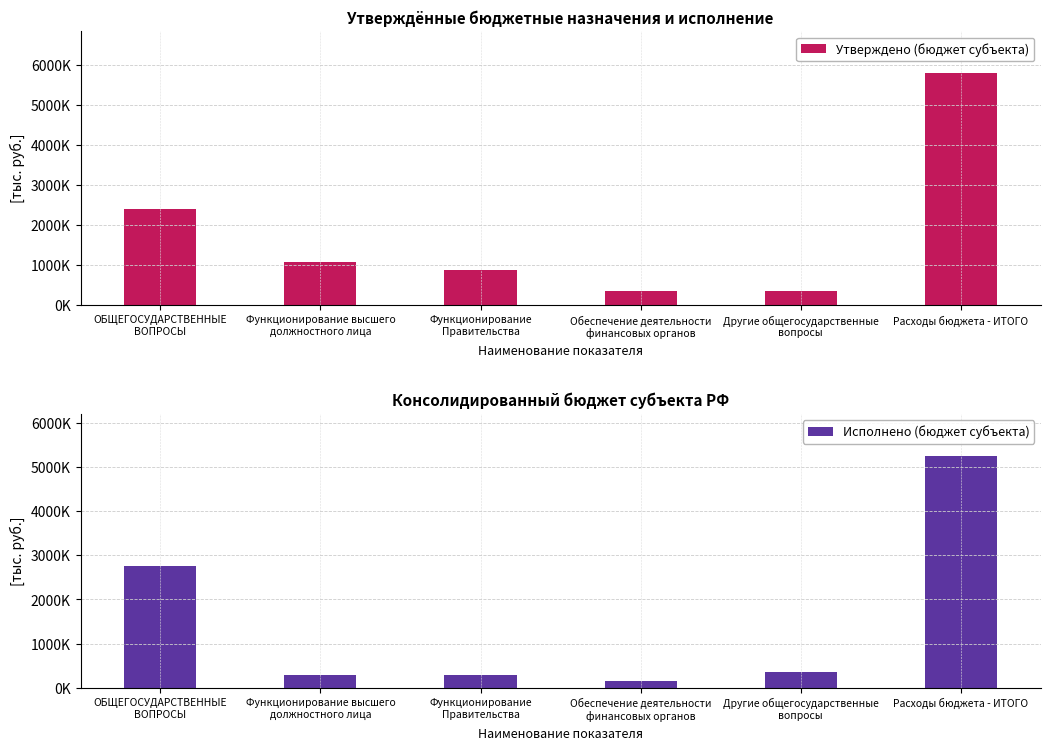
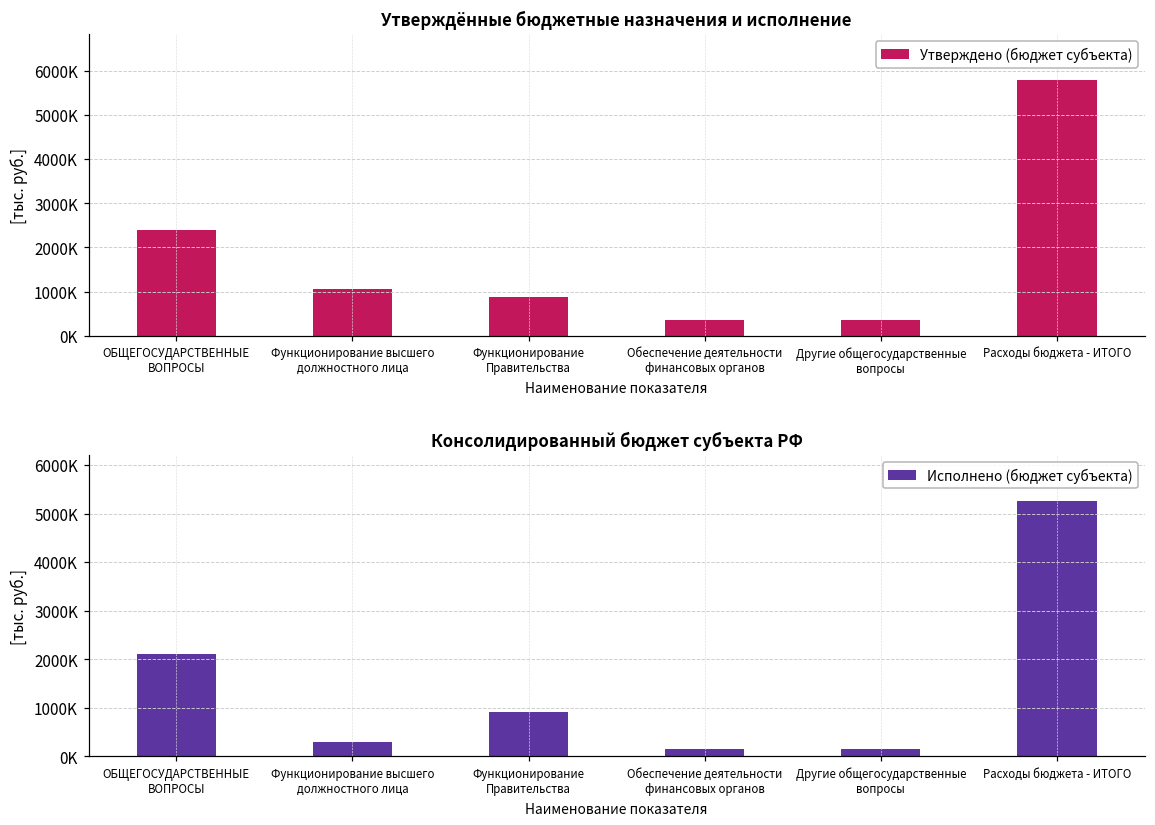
Консолидированный бюджет субъекта РФ, ОБЩЕГОСУДАРСТВЕННЫЕ ВОПРОСЫ: 2800000 -> 2100000
Консолидированный бюджет субъекта РФ, Функционирование Правительства: 300000 -> 900000
Консолидированный бюджет субъекта РФ, Другие общегосударственные вопросы: 400000 -> 100000
